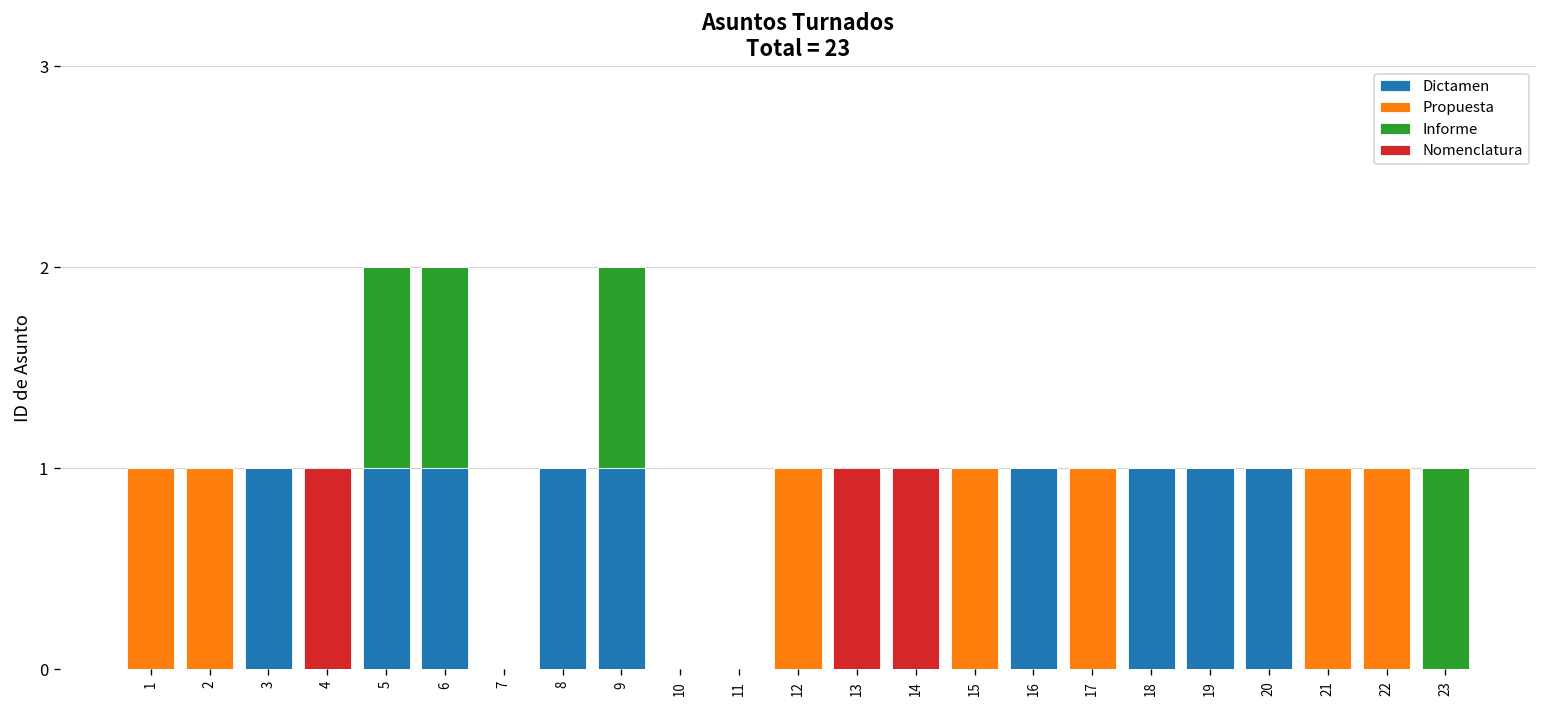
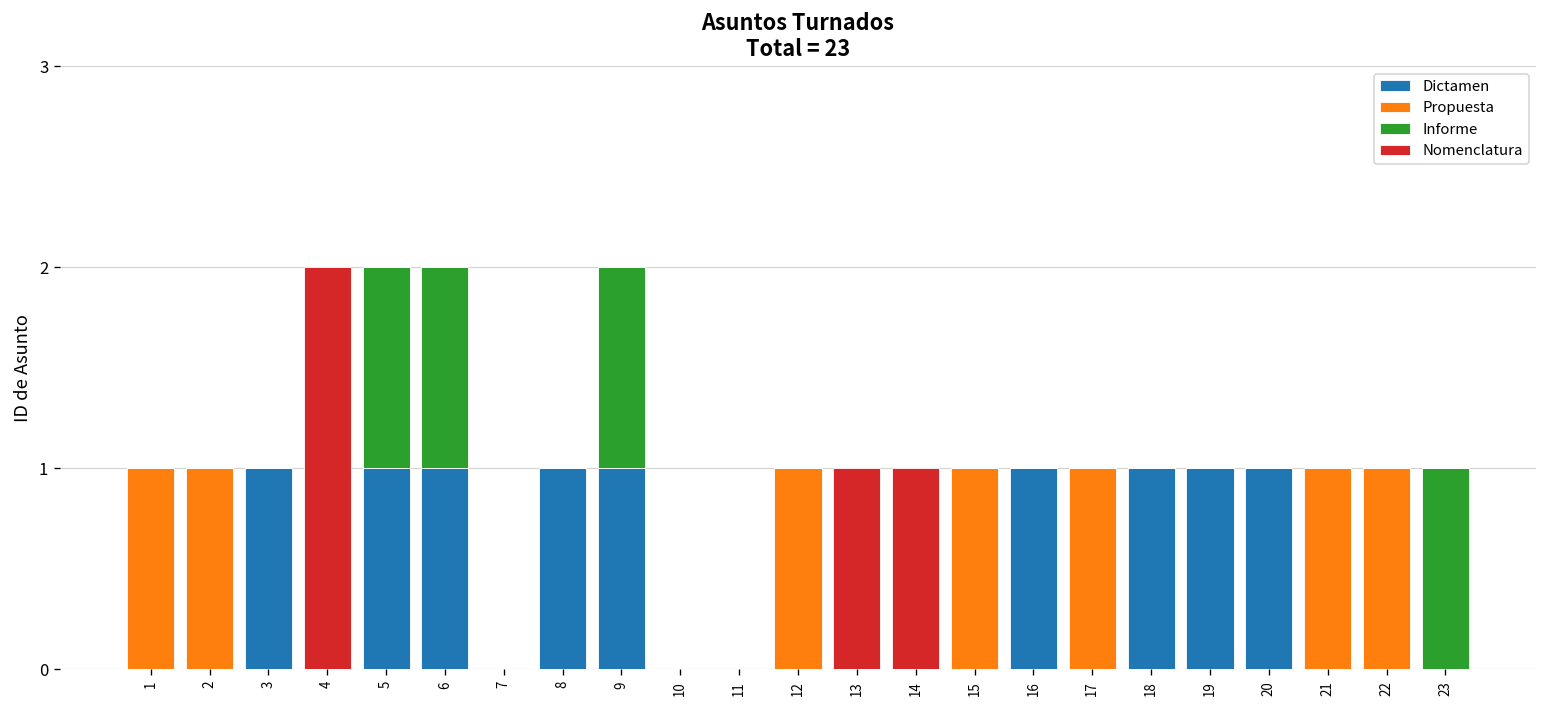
Nomenclatura, 4: 1 -> 2
